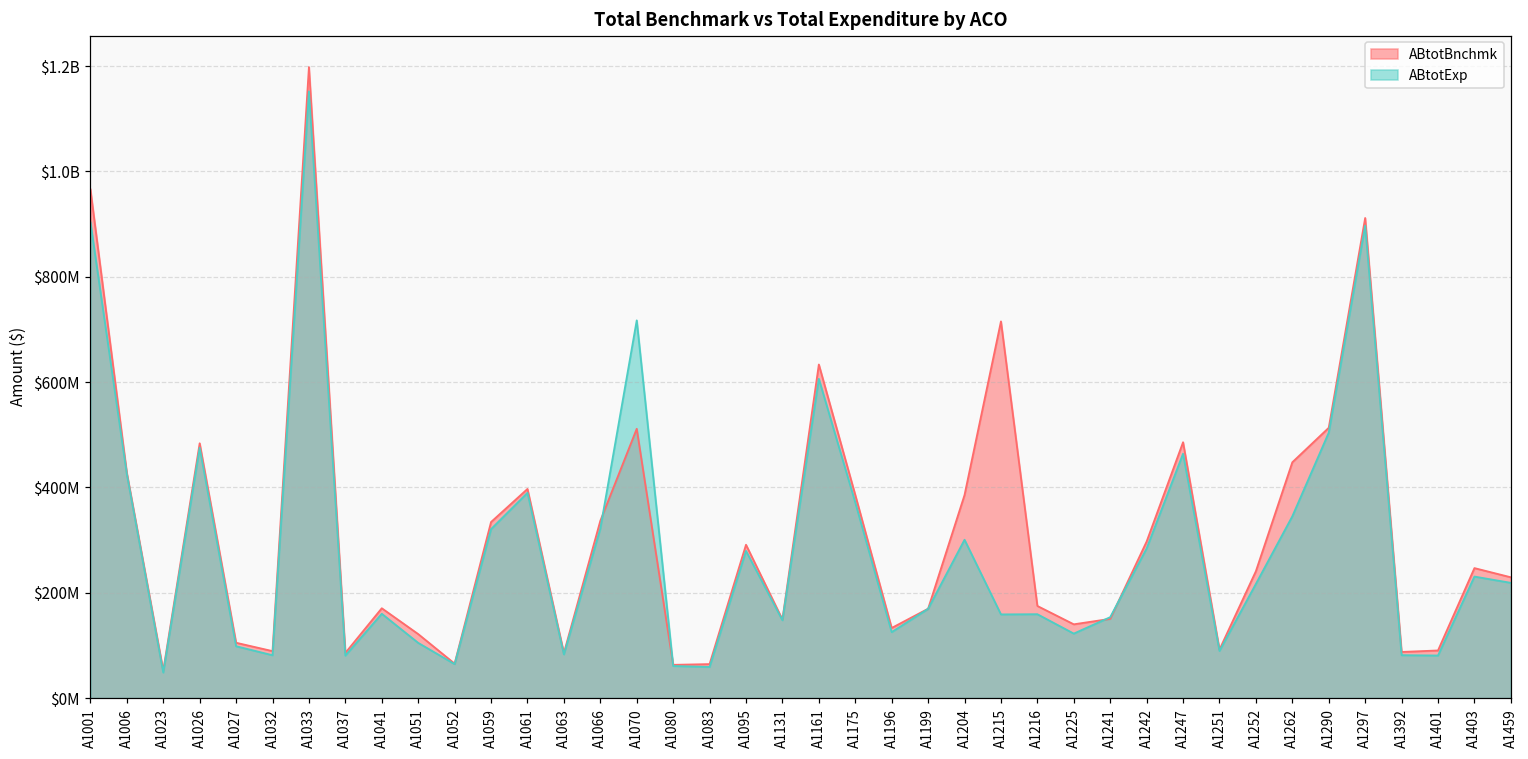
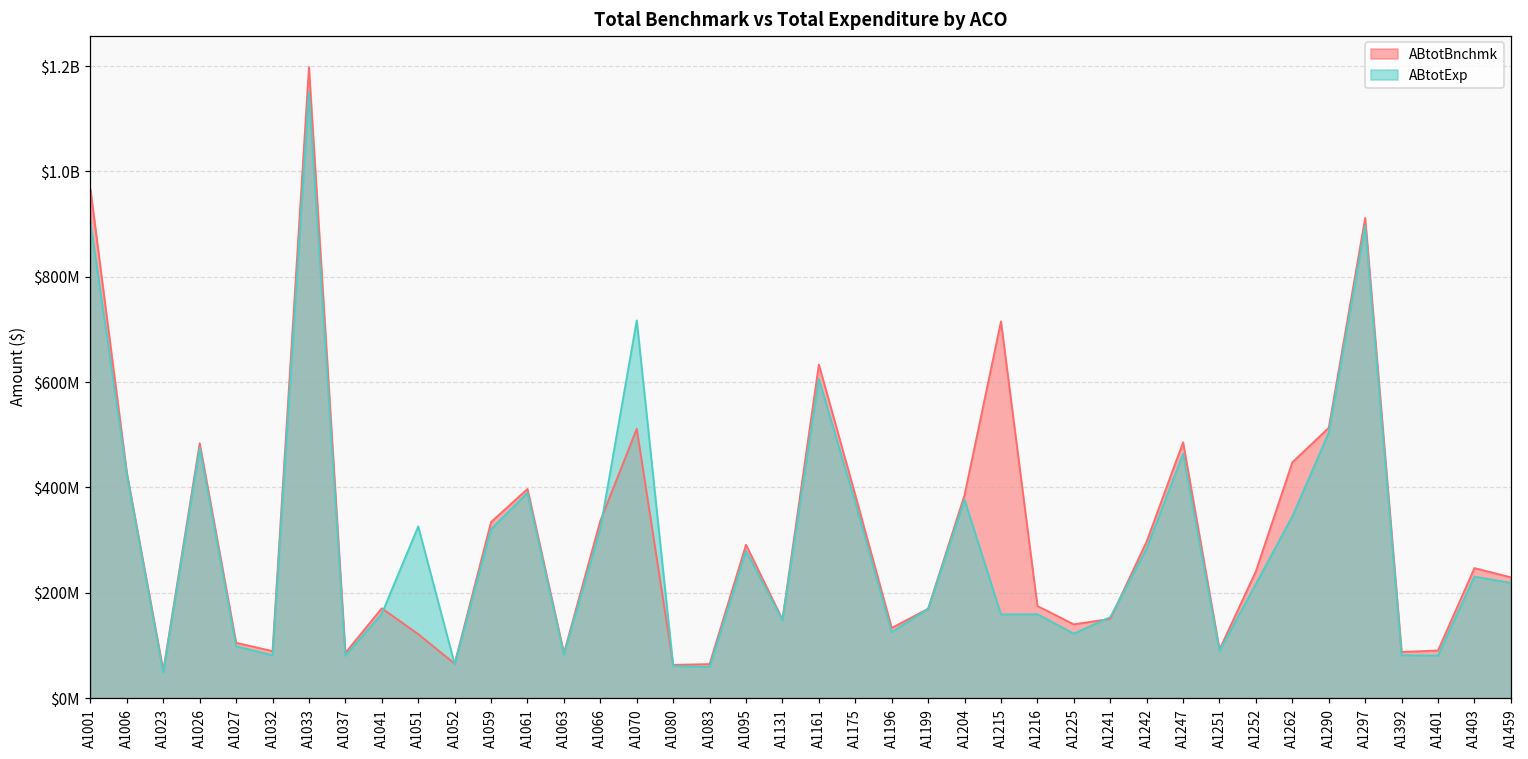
ABtotExp, A1051: $100000000 -> $330000000
ABtotExp, A1204: $300000000 -> $380000000
